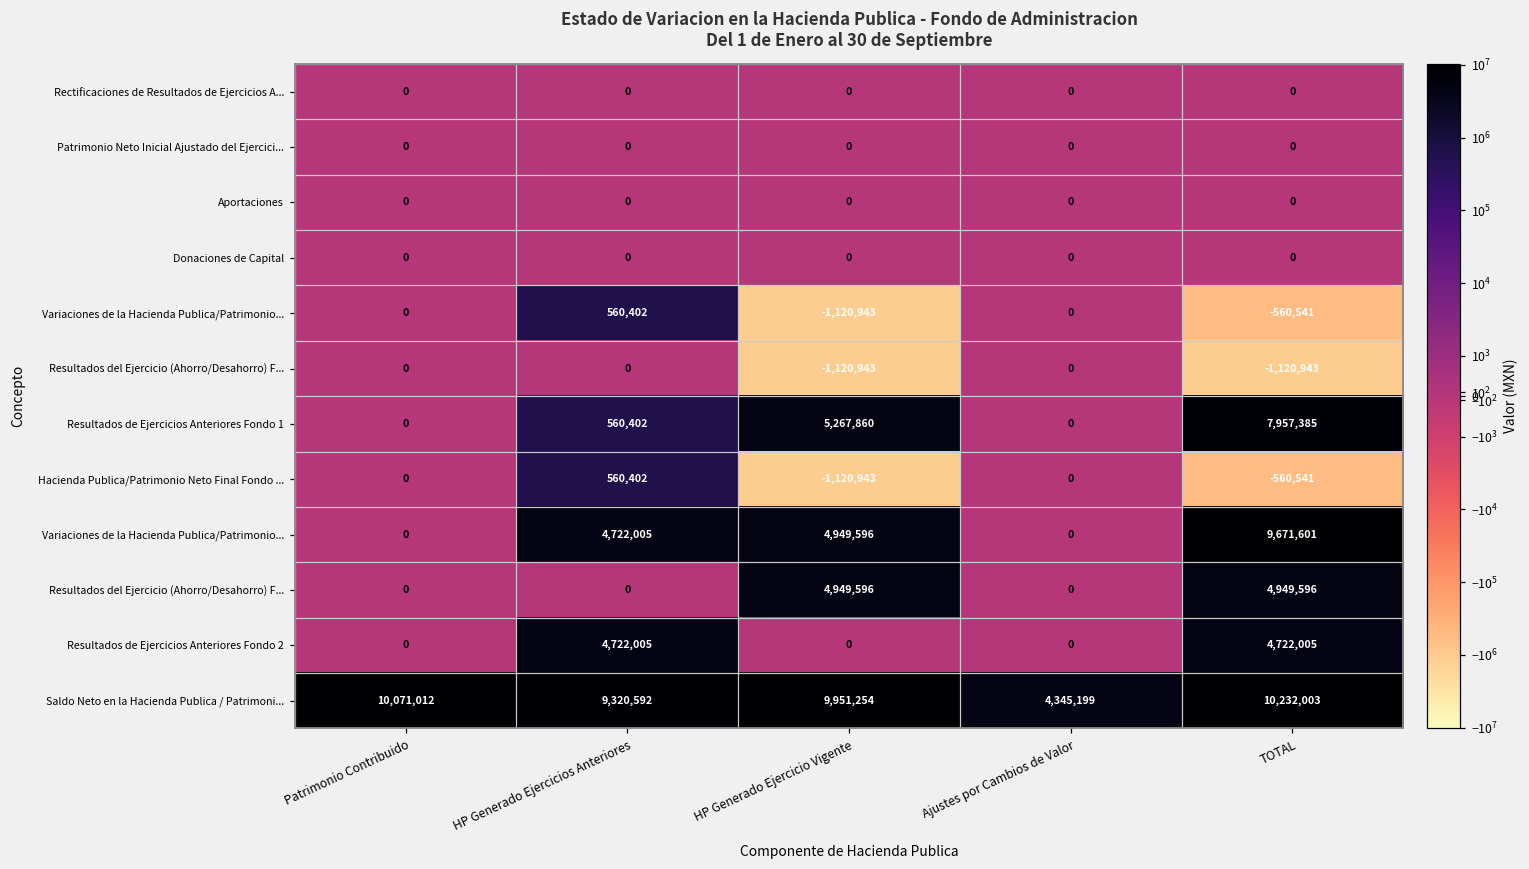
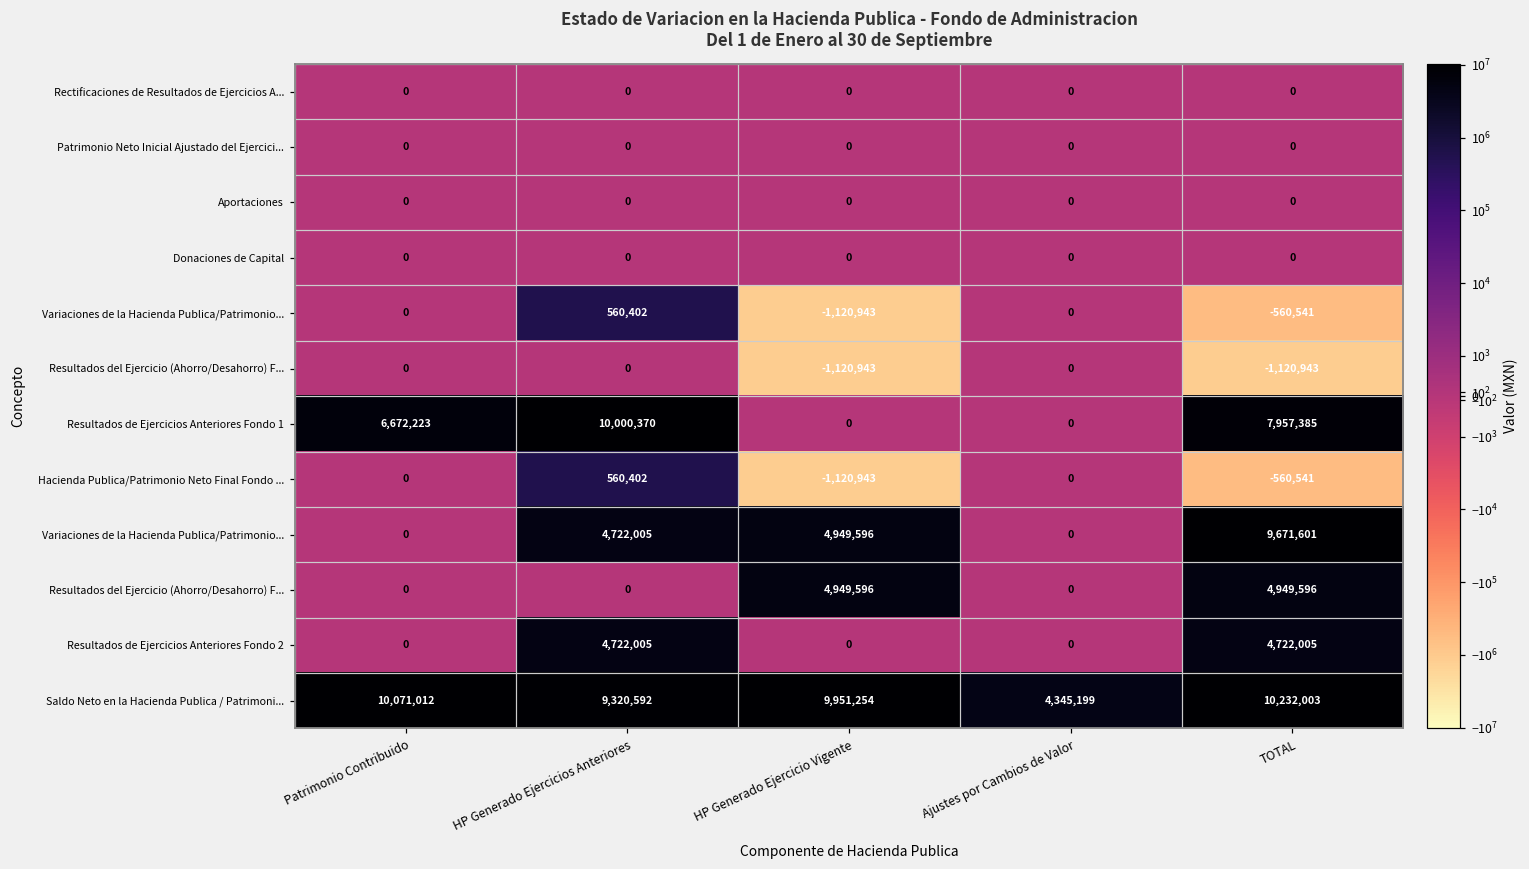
Resultados de Ejercicios Anteriores Fondo 1, Patrimonio Contribuido: 0 -> 6,672,223
Resultados de Ejercicios Anteriores Fondo 1, HP Generado Ejercicios Anteriores: 560,402 -> 10,000,370
Resultados de Ejercicios Anteriores Fondo 1, HP Generado Ejercicio Vigente: 5,267,860 -> 0
